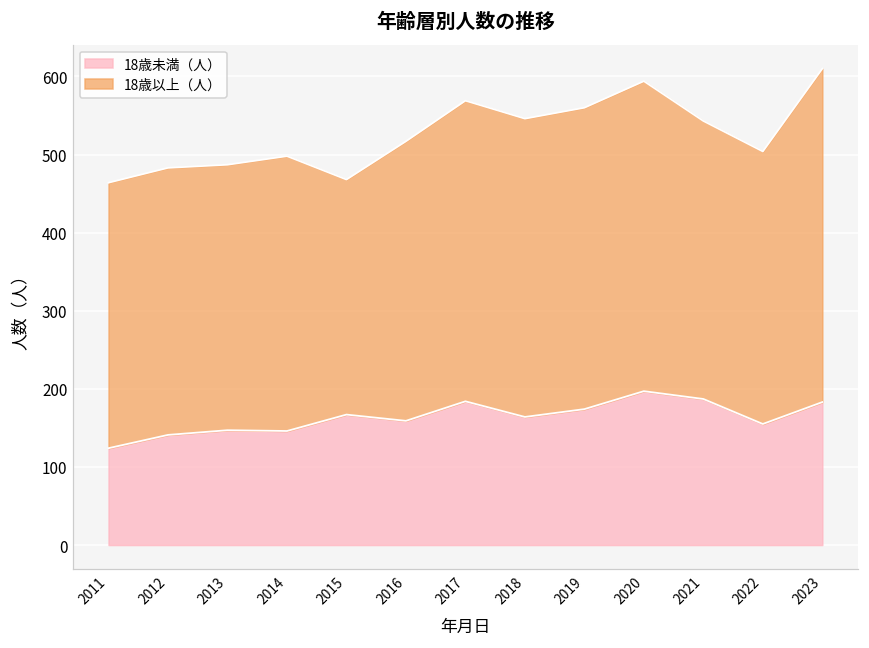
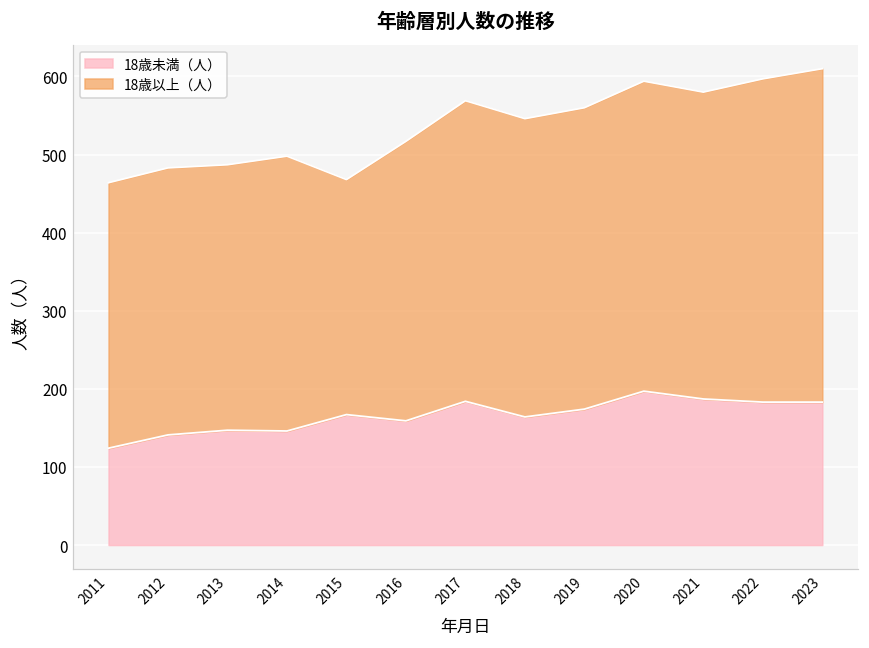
18歳以上（人）, 2021: 360 -> 390
18歳未満（人）, 2022: 160 -> 180
18歳以上（人）, 2022: 350 -> 410
